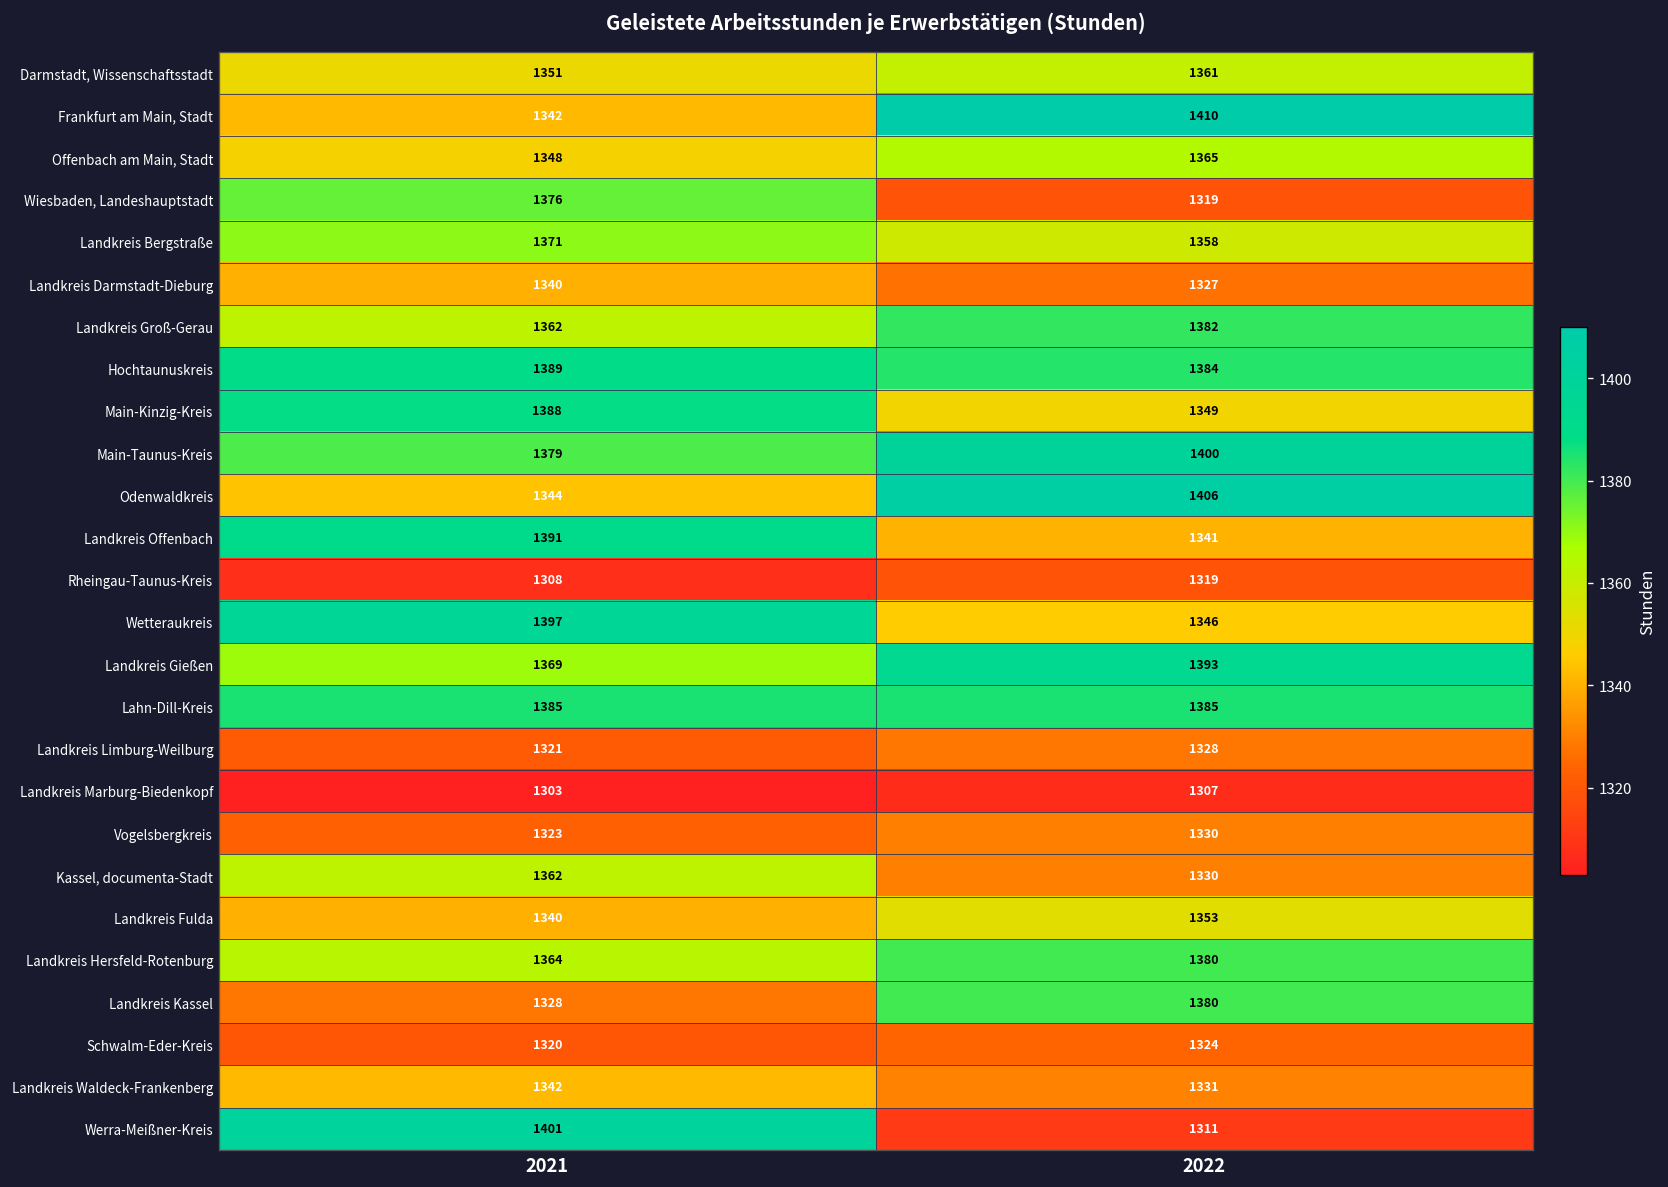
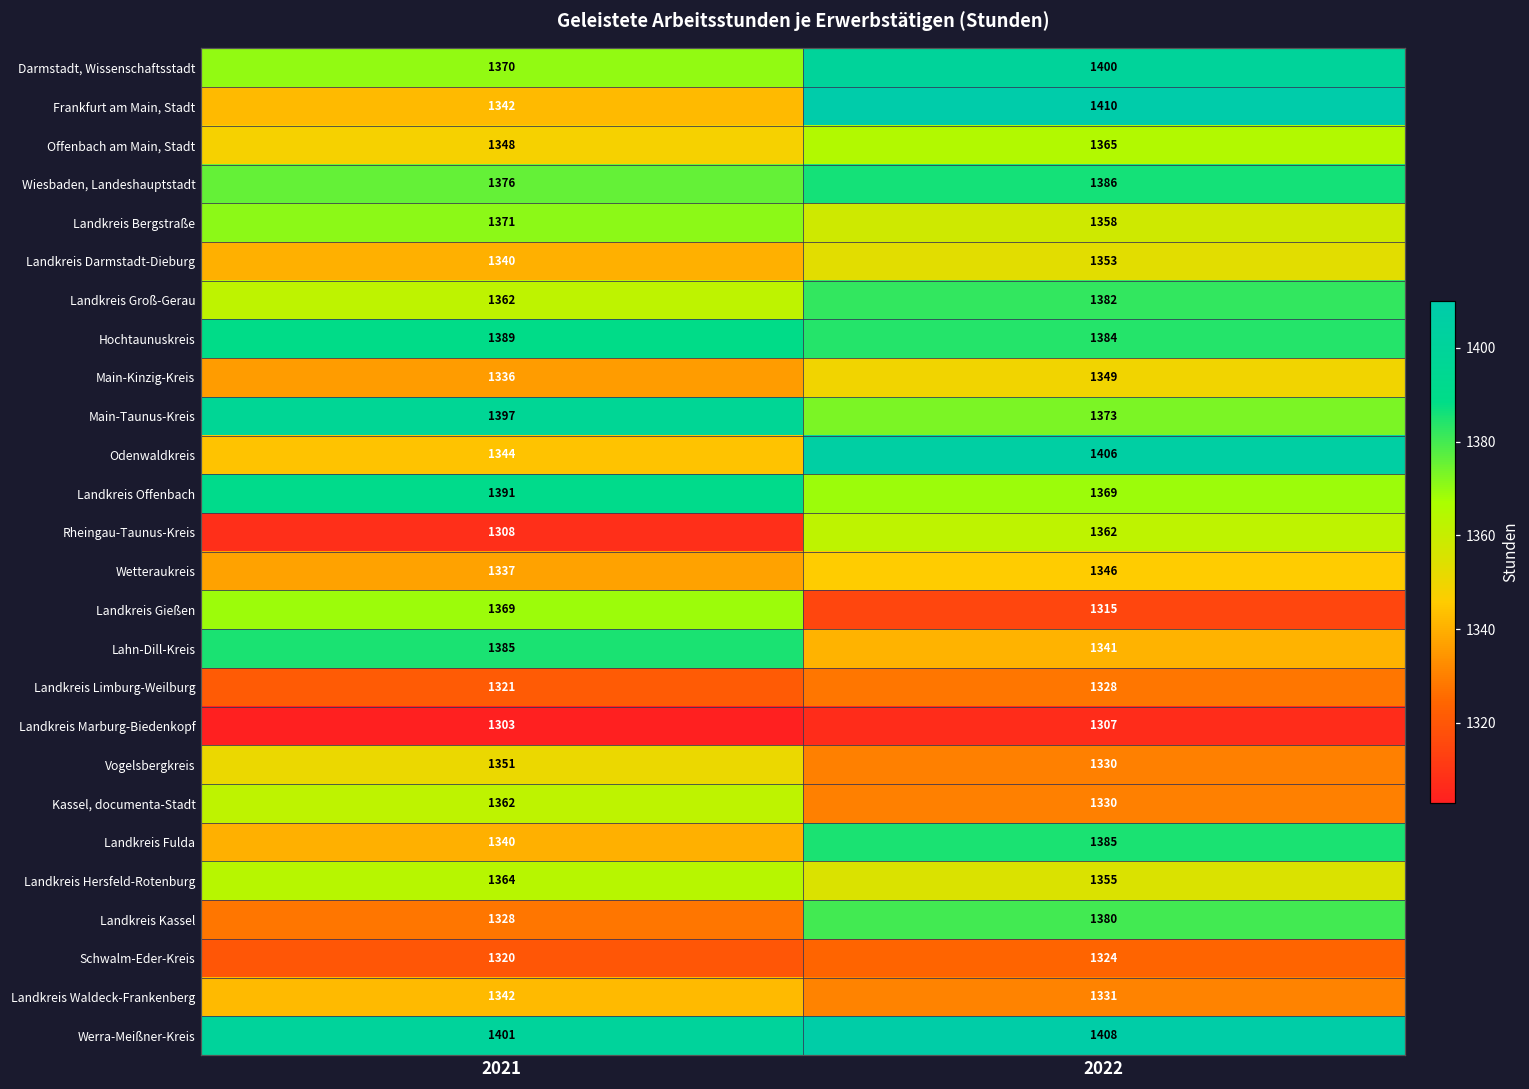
Darmstadt, Wissenschaftsstadt, 2021: 1351 -> 1370
Darmstadt, Wissenschaftsstadt, 2022: 1361 -> 1400
Wiesbaden, Landeshauptstadt, 2022: 1319 -> 1386
Landkreis Darmstadt-Dieburg, 2022: 1327 -> 1353
Main-Kinzig-Kreis, 2021: 1388 -> 1336
Main-Taunus-Kreis, 2021: 1379 -> 1397
Main-Taunus-Kreis, 2022: 1400 -> 1373
Landkreis Offenbach, 2022: 1341 -> 1369
Rheingau-Taunus-Kreis, 2022: 1319 -> 1362
Wetteraukreis, 2021: 1397 -> 1337
Landkreis Gießen, 2022: 1393 -> 1315
Lahn-Dill-Kreis, 2022: 1385 -> 1341
Vogelsbergkreis, 2021: 1323 -> 1351
Landkreis Fulda, 2022: 1353 -> 1385
Landkreis Hersfeld-Rotenburg, 2022: 1380 -> 1355
Werra-Meißner-Kreis, 2022: 1311 -> 1408
